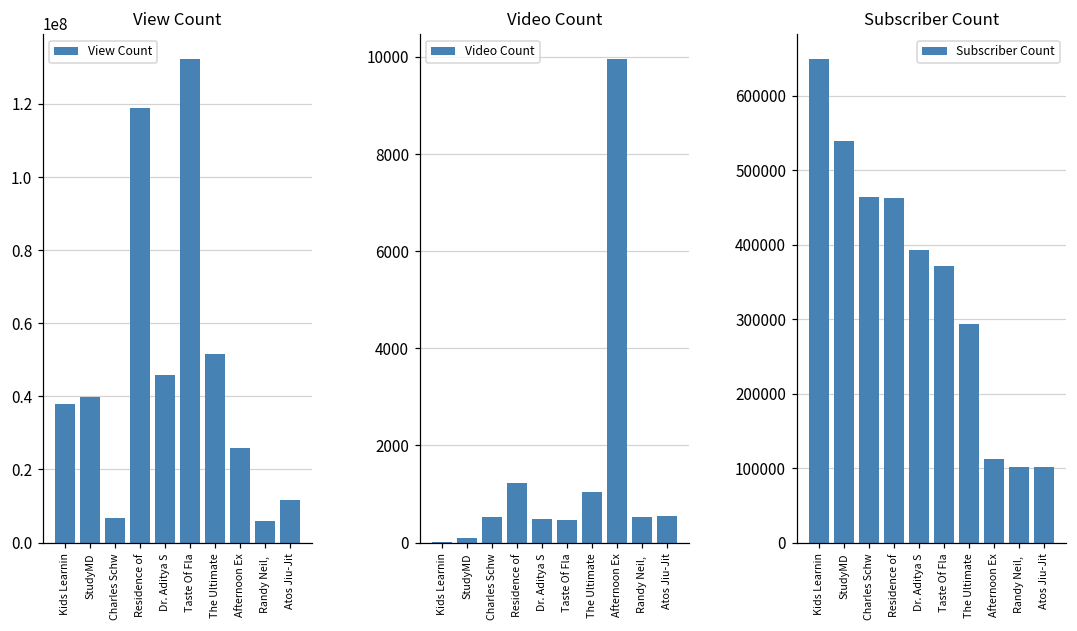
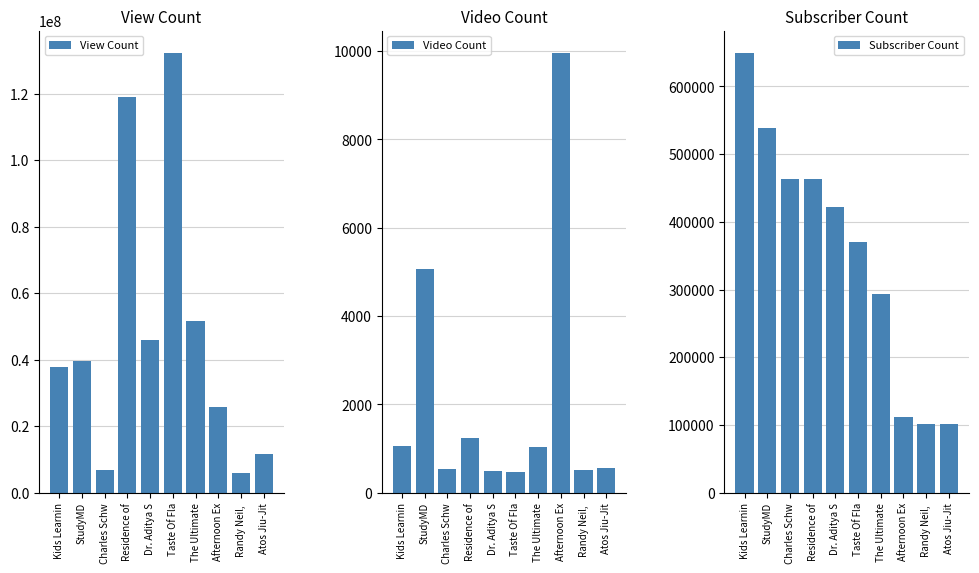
Video Count, Kids Learnin: 0 -> 1100
Video Count, StudyMD: 100 -> 5100
Subscriber Count, Dr. Aditya S: 390000 -> 420000
